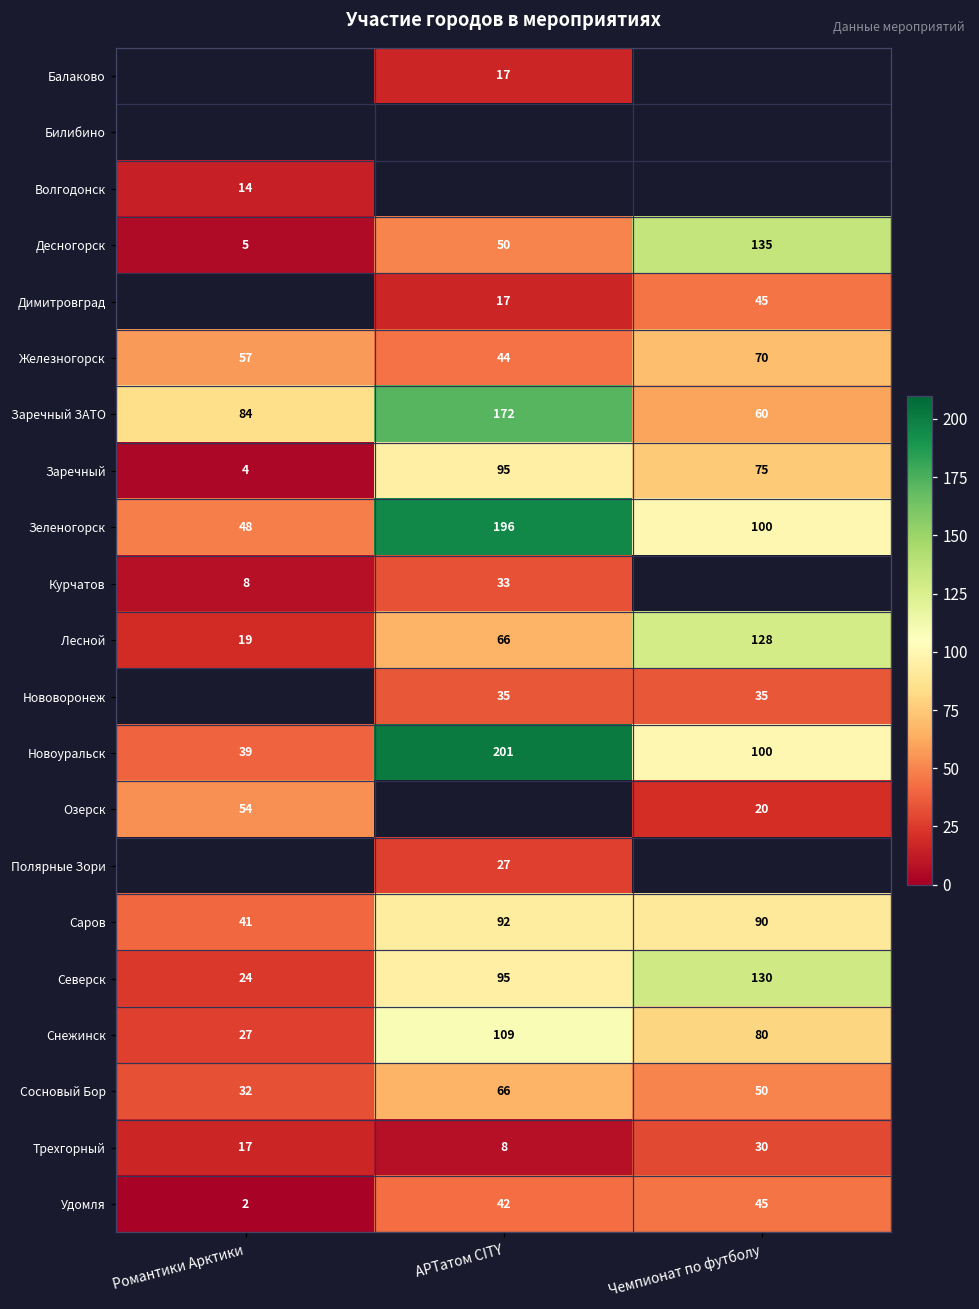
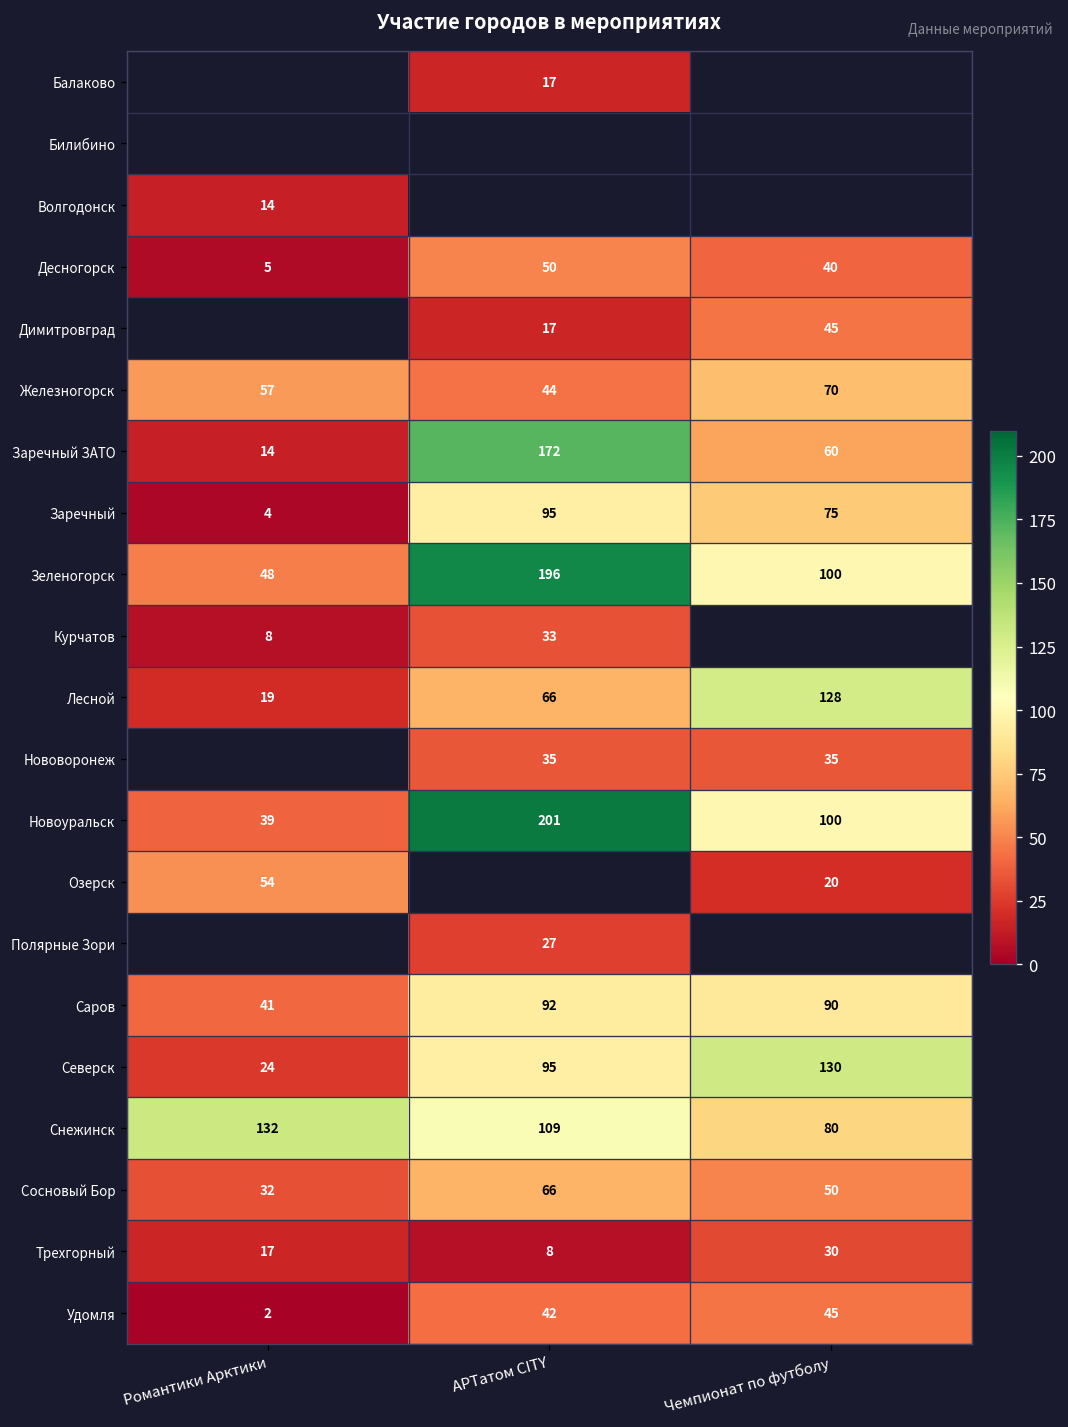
Десногорск, Чемпионат по футболу: 135 -> 40
Заречный ЗАТО, Романтики Арктики: 84 -> 14
Снежинск, Романтики Арктики: 27 -> 132
